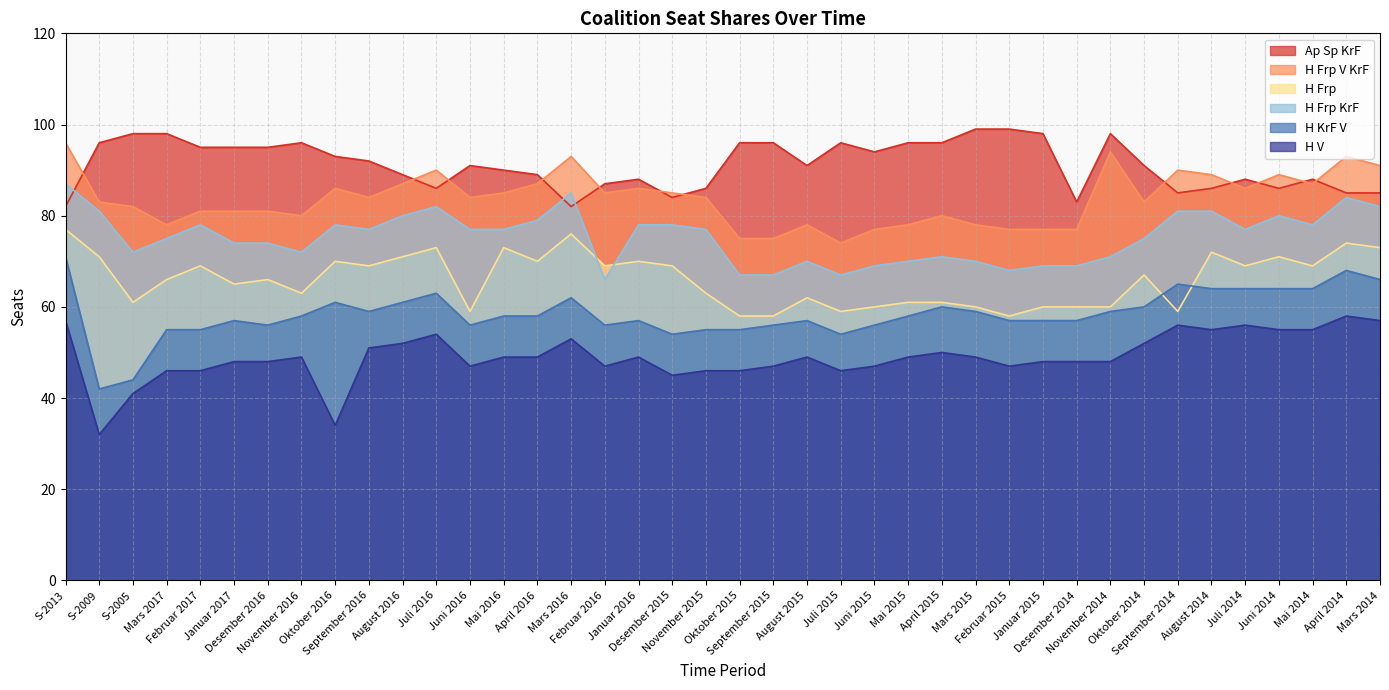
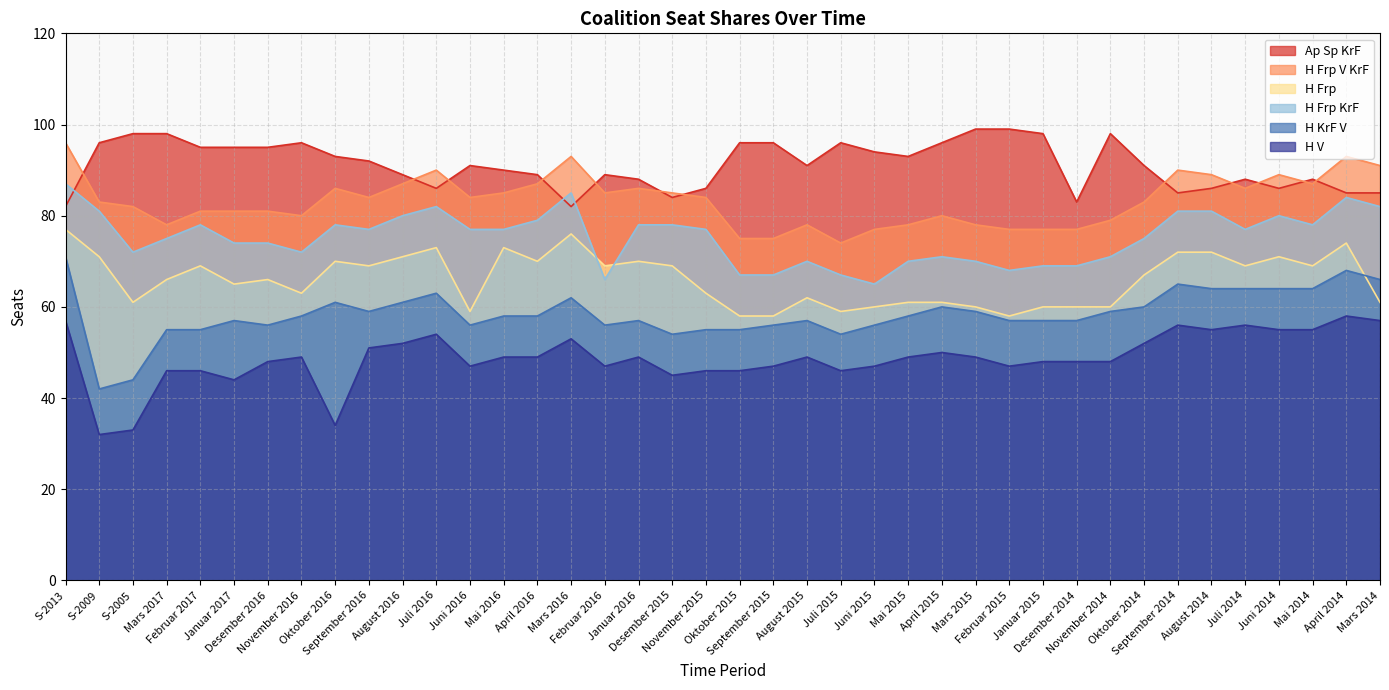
H V, S-2005: 41 -> 33
H V, Januar 2017: 48 -> 44
Ap Sp KrF, Februar 2016: 87 -> 89
H Frp KrF, Juni 2015: 69 -> 65
Ap Sp KrF, Mai 2015: 96 -> 93
H Frp V KrF, November 2014: 94 -> 79
H Frp, September 2014: 59 -> 72
H Frp, Mars 2014: 73 -> 61
